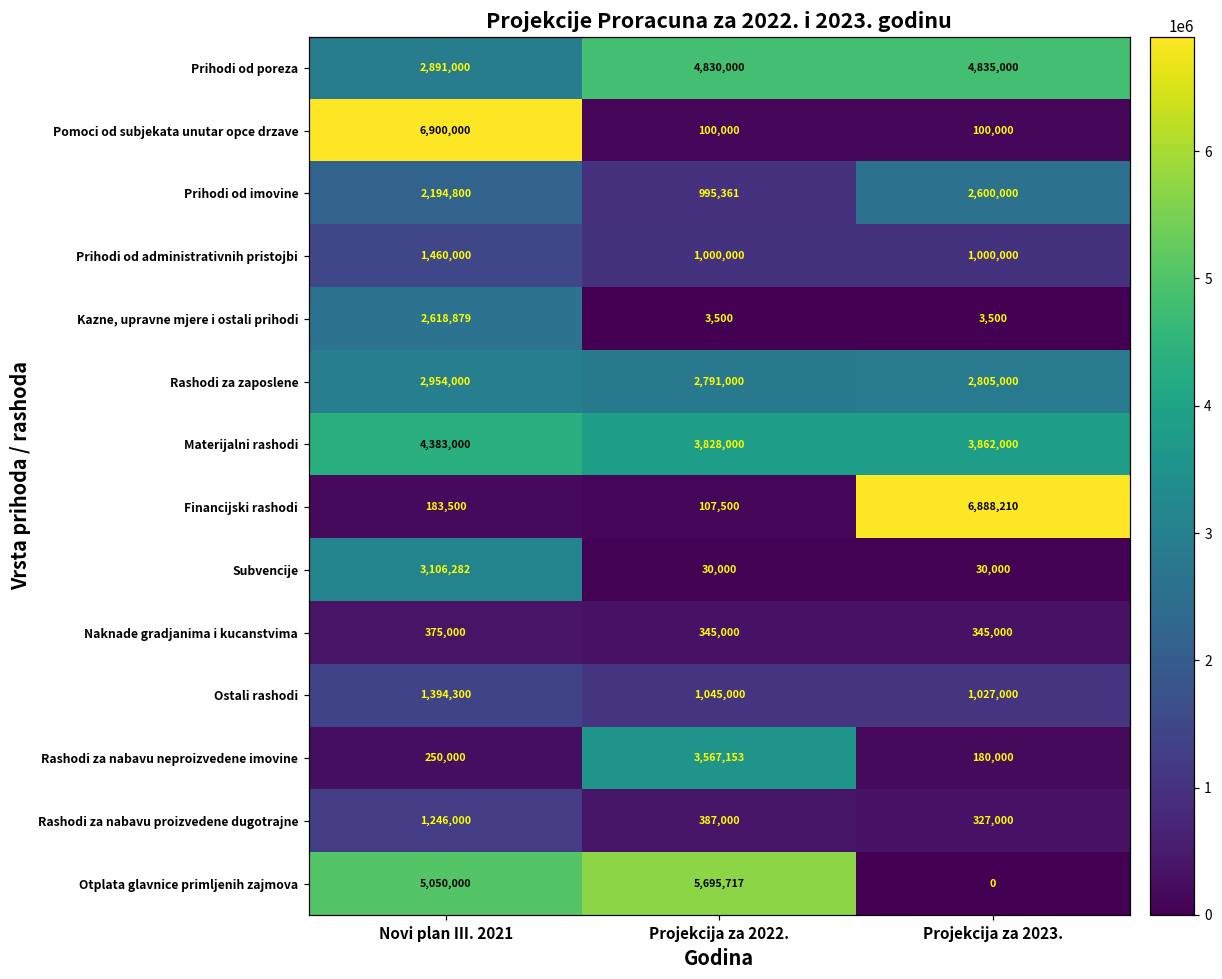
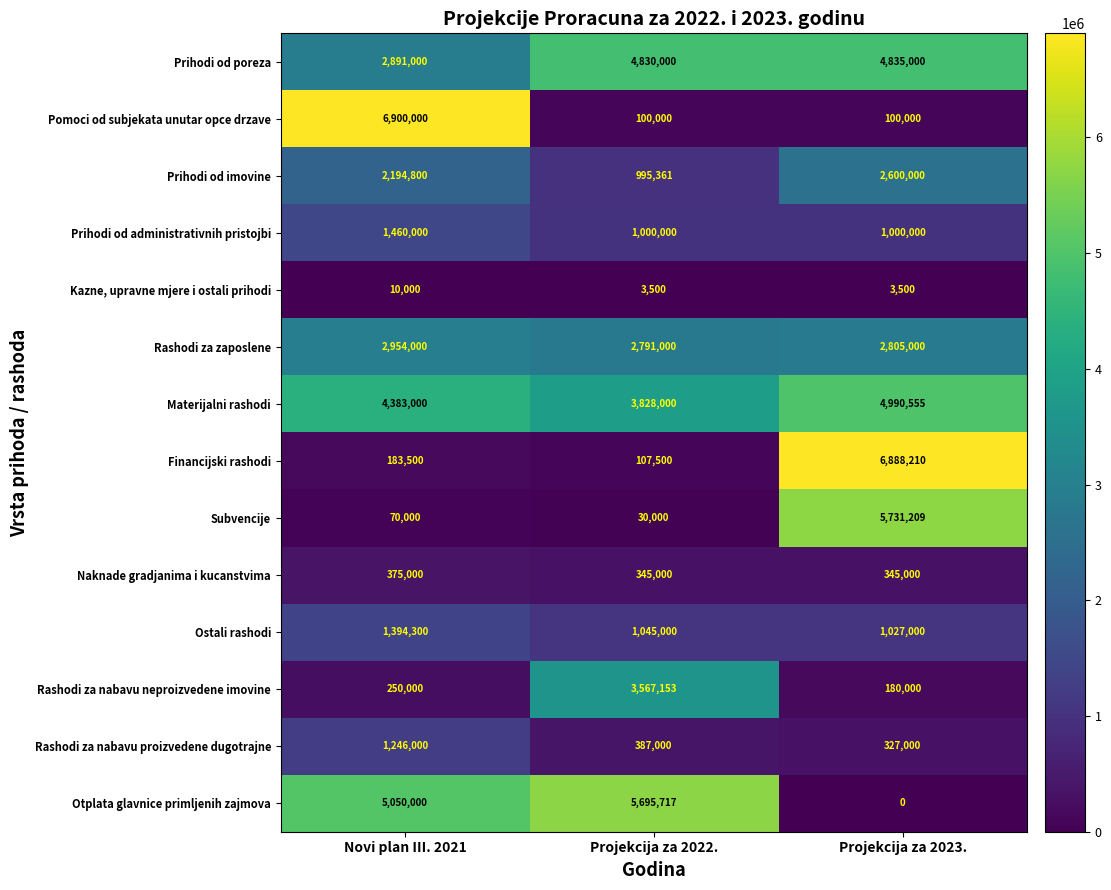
Kazne, upravne mjere i ostali prihodi, Novi plan III. 2021: 2,618,879 -> 10,000
Materijalni rashodi, Projekcija za 2023.: 3,862,000 -> 4,990,555
Subvencije, Novi plan III. 2021: 3,106,282 -> 70,000
Subvencije, Projekcija za 2023.: 30,000 -> 5,731,209
